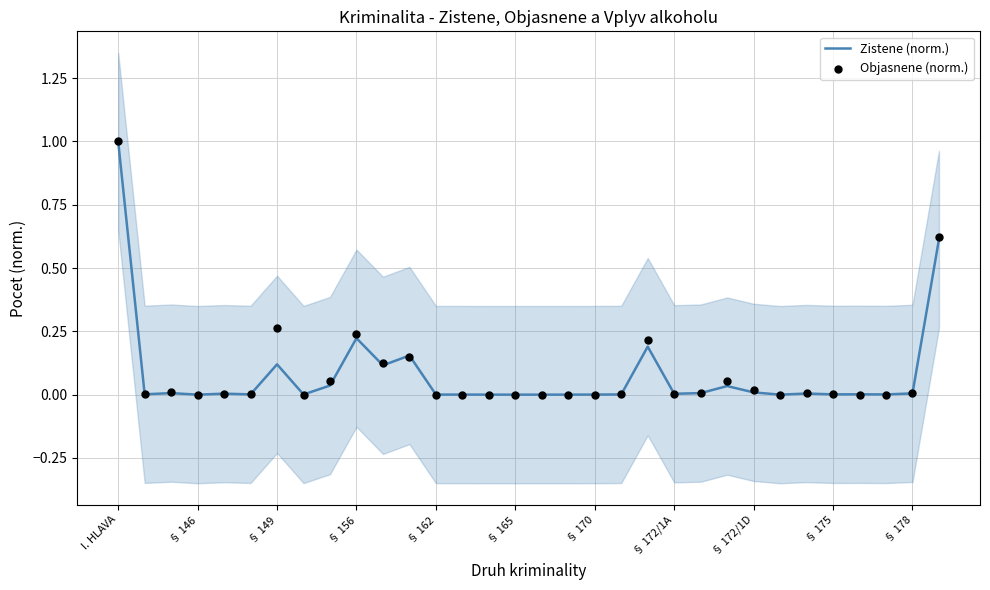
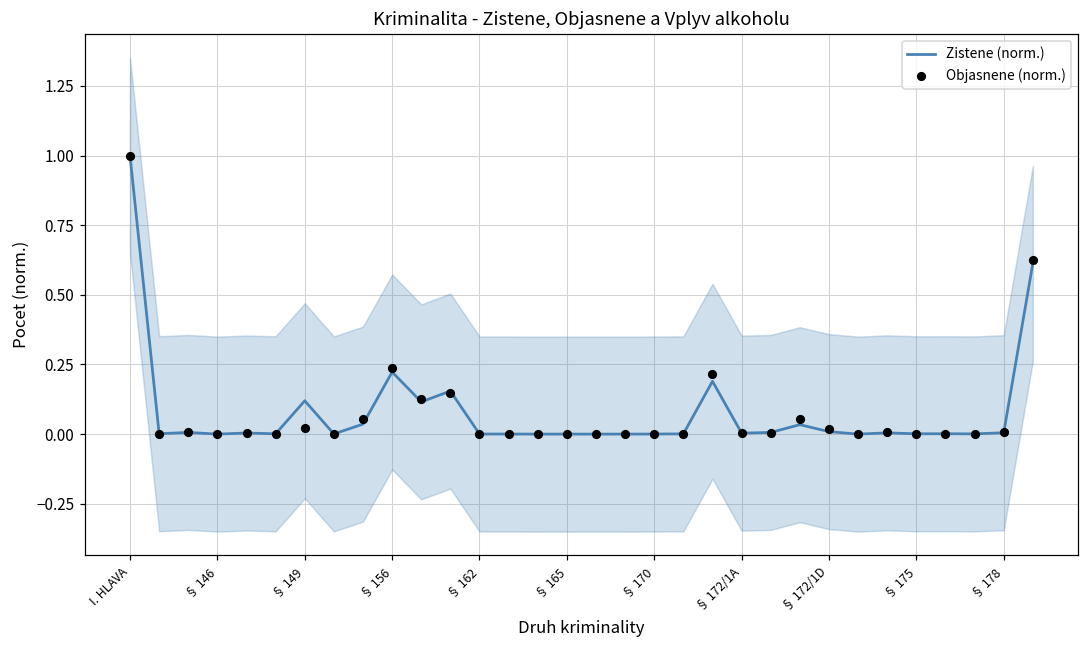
Objasnene (norm.), § 149: 0.26 -> 0.02
